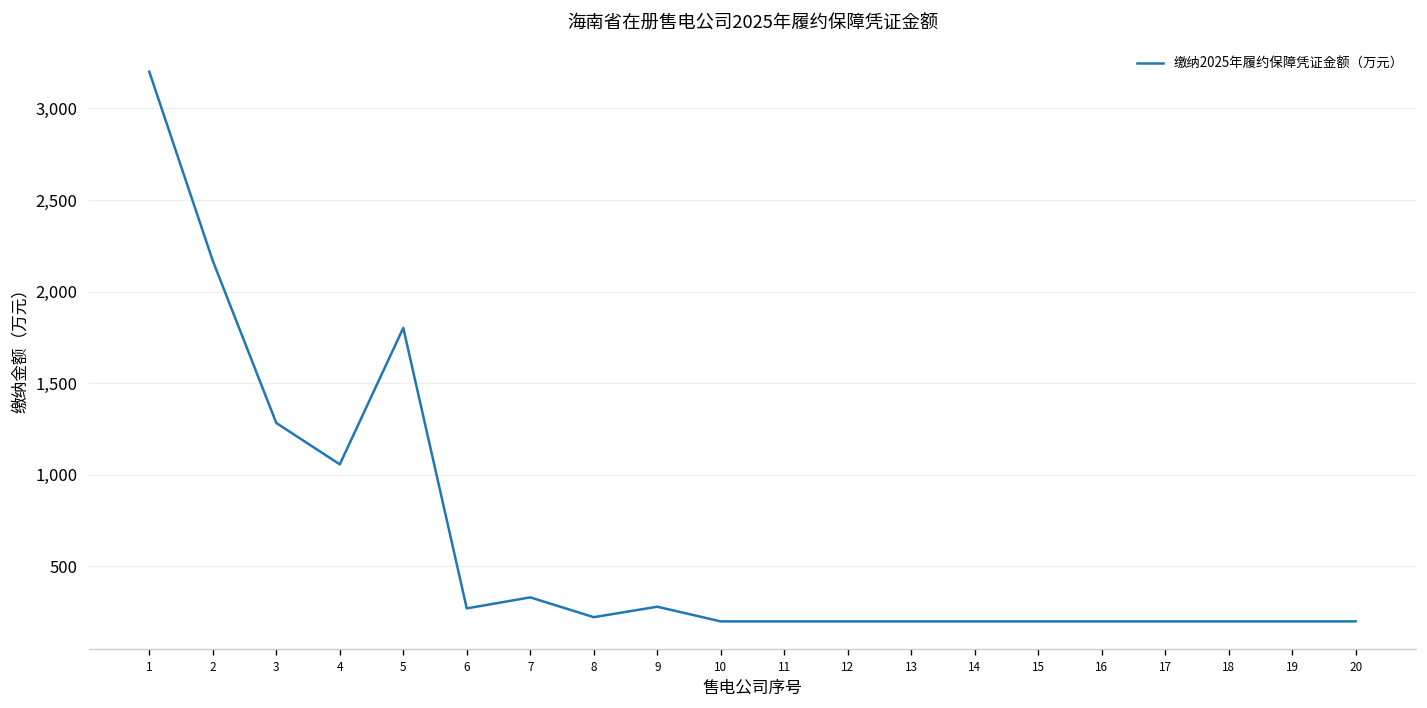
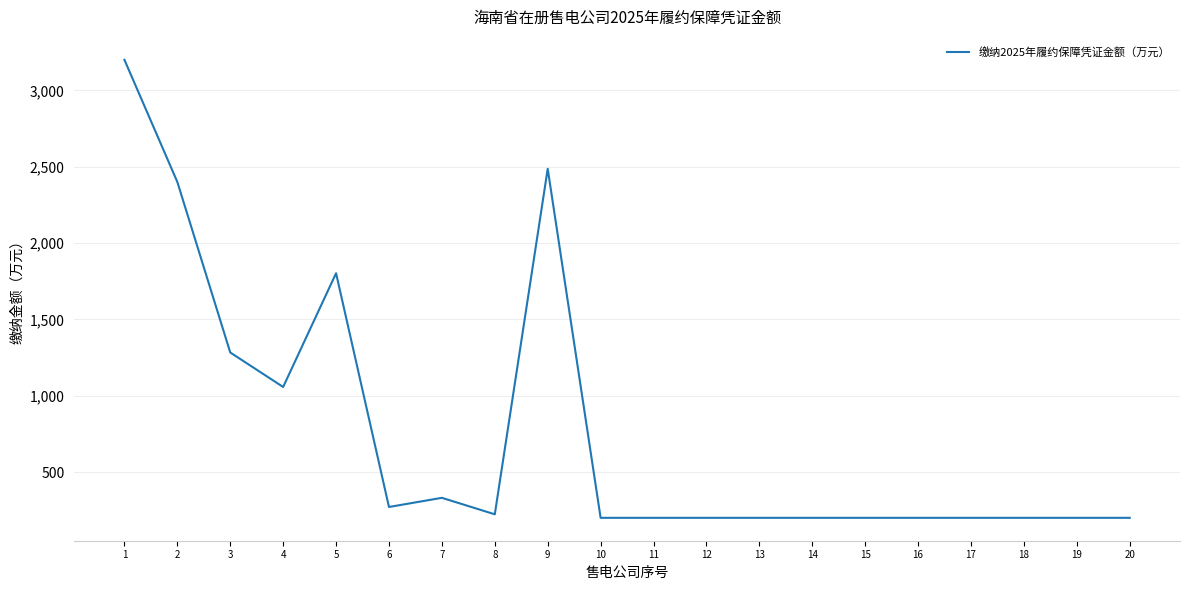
2: 2,170 -> 2,400
9: 280 -> 2,490
